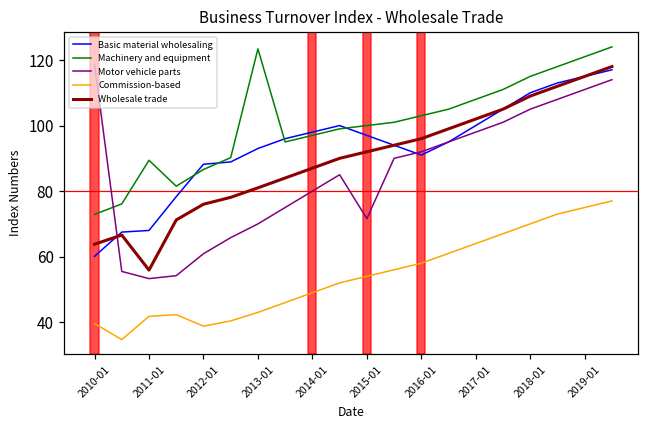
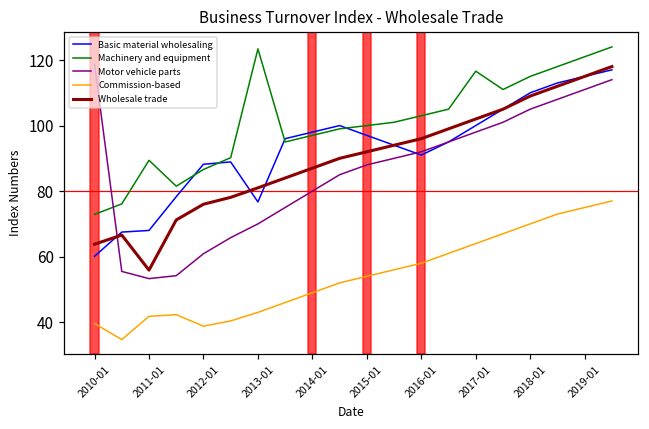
Basic material wholesaling, 2013-01: 93 -> 77
Motor vehicle parts, 2015-01: 72 -> 88
Machinery and equipment, 2017-01: 108 -> 117
